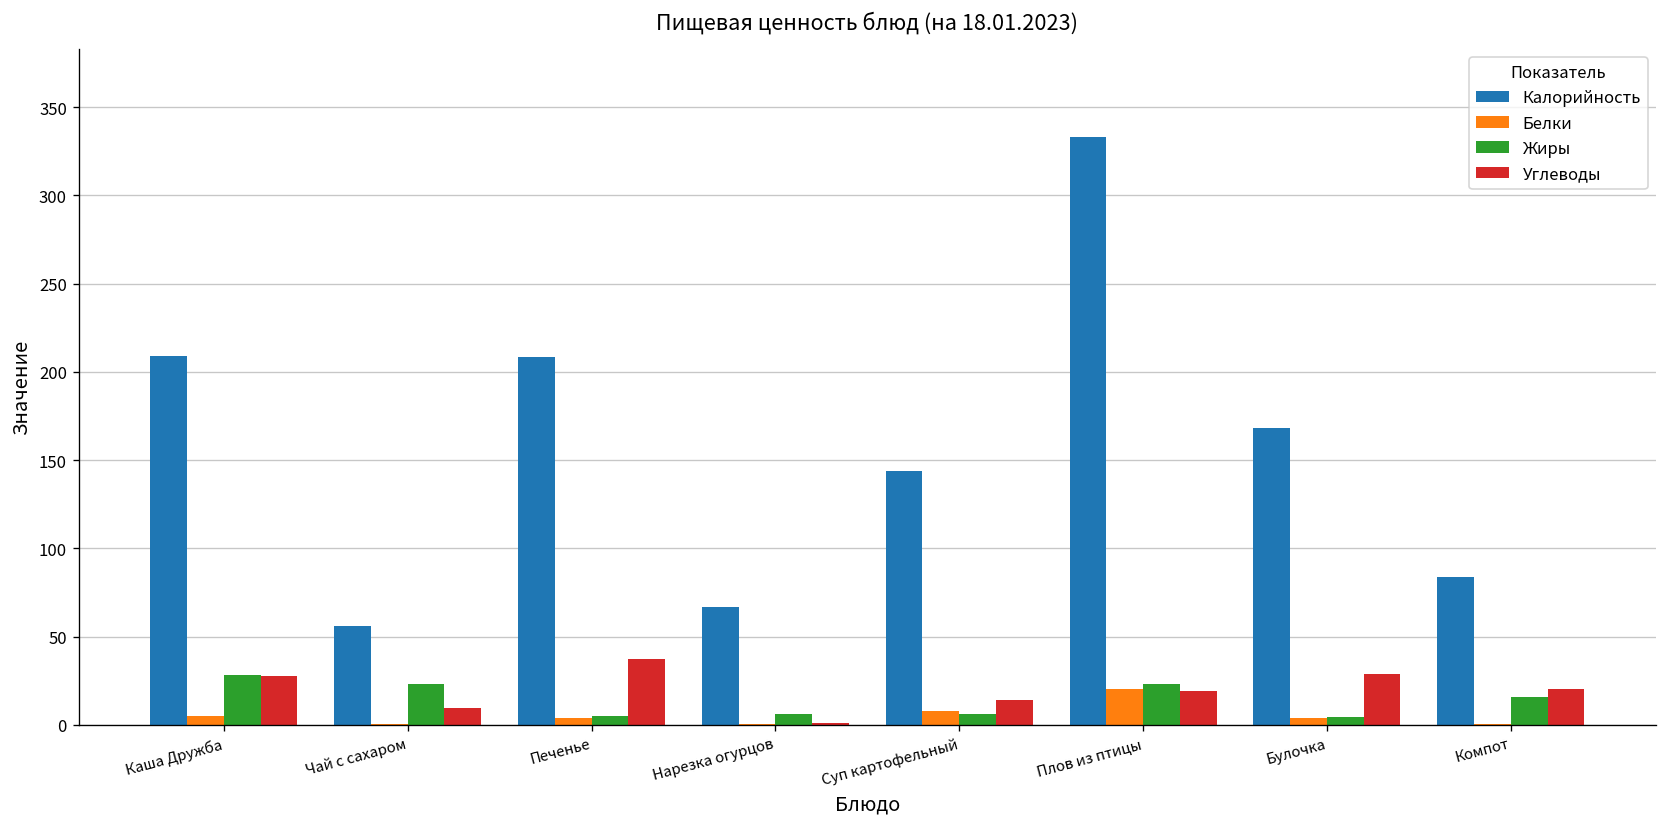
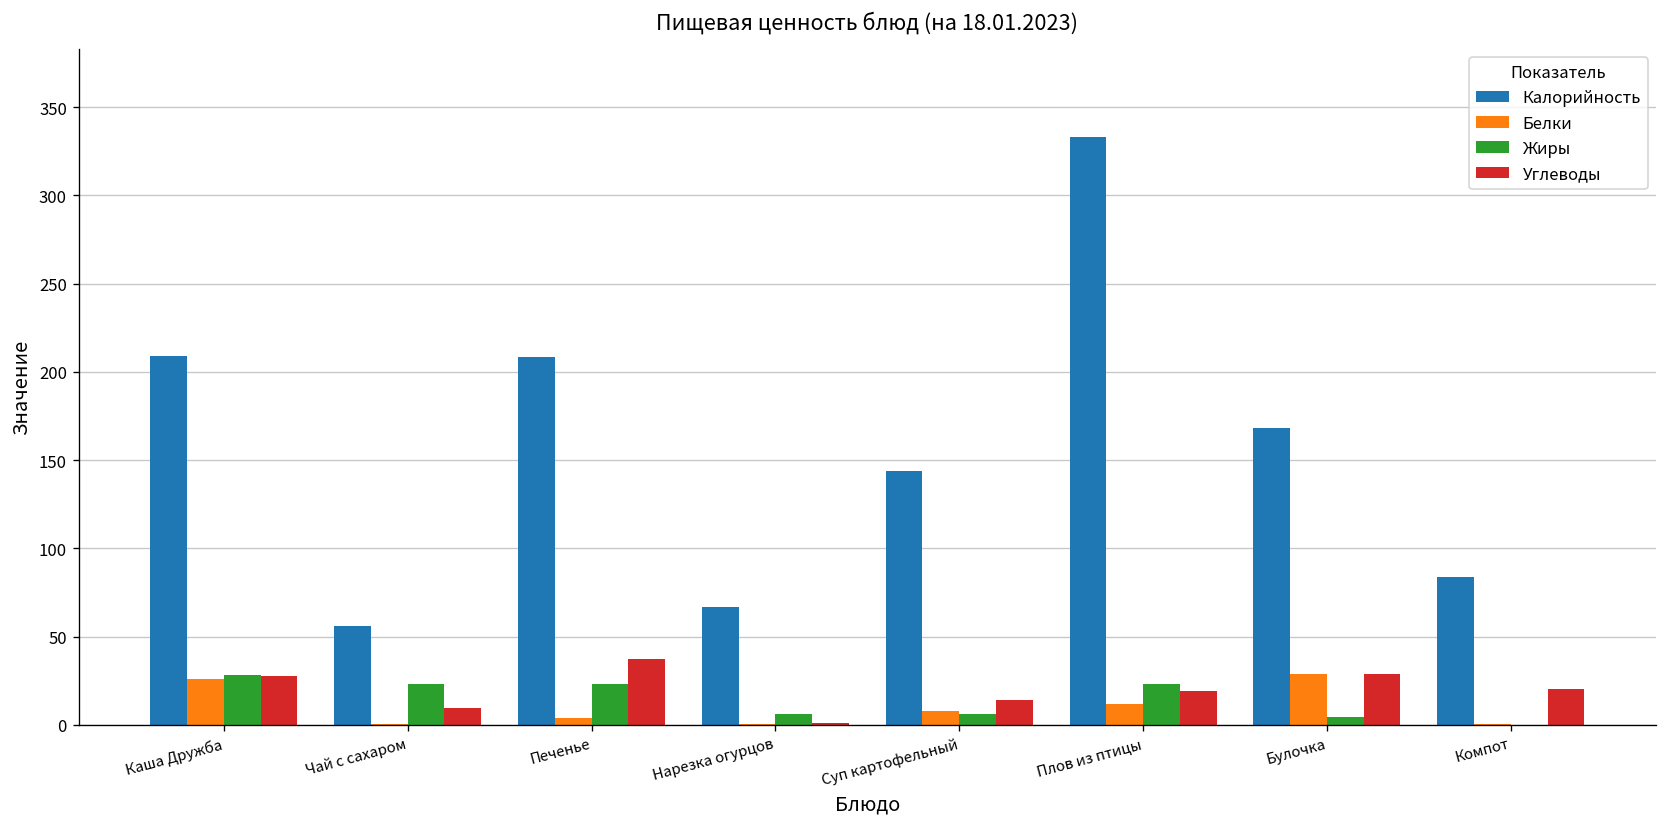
Белки, Каша Дружба: 5 -> 26
Жиры, Печенье: 5 -> 23
Белки, Плов из птицы: 20 -> 12
Белки, Булочка: 4 -> 29
Жиры, Компот: 16 -> 0
